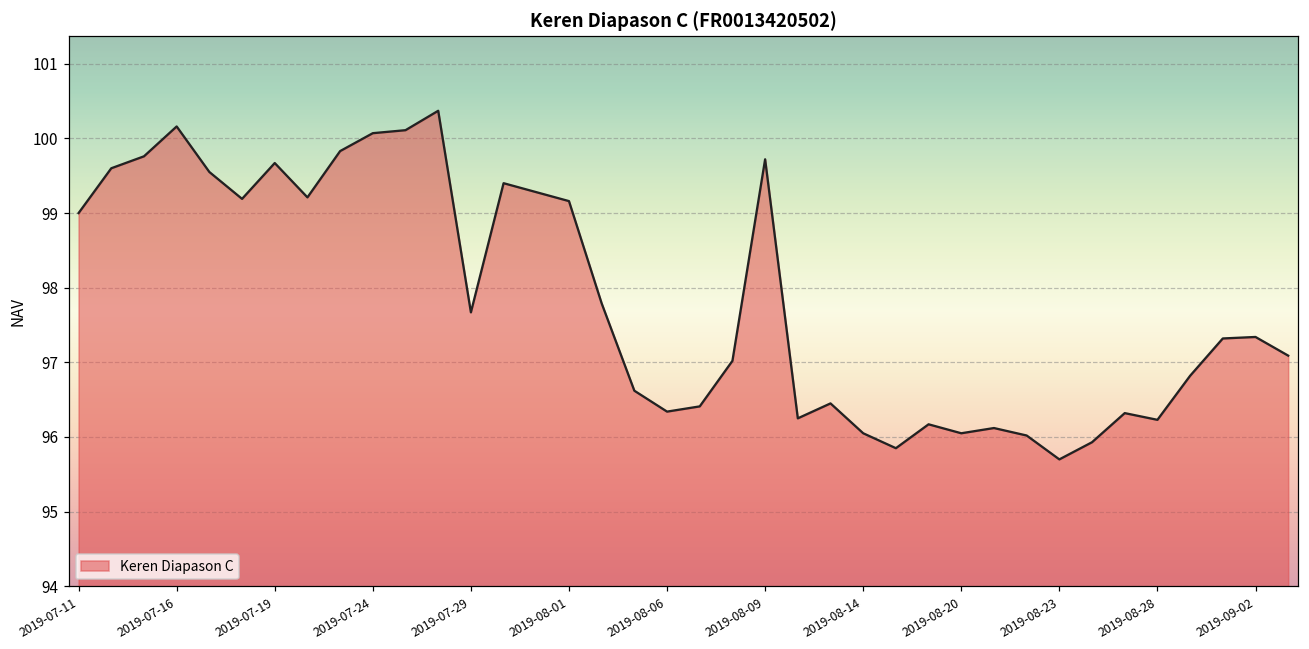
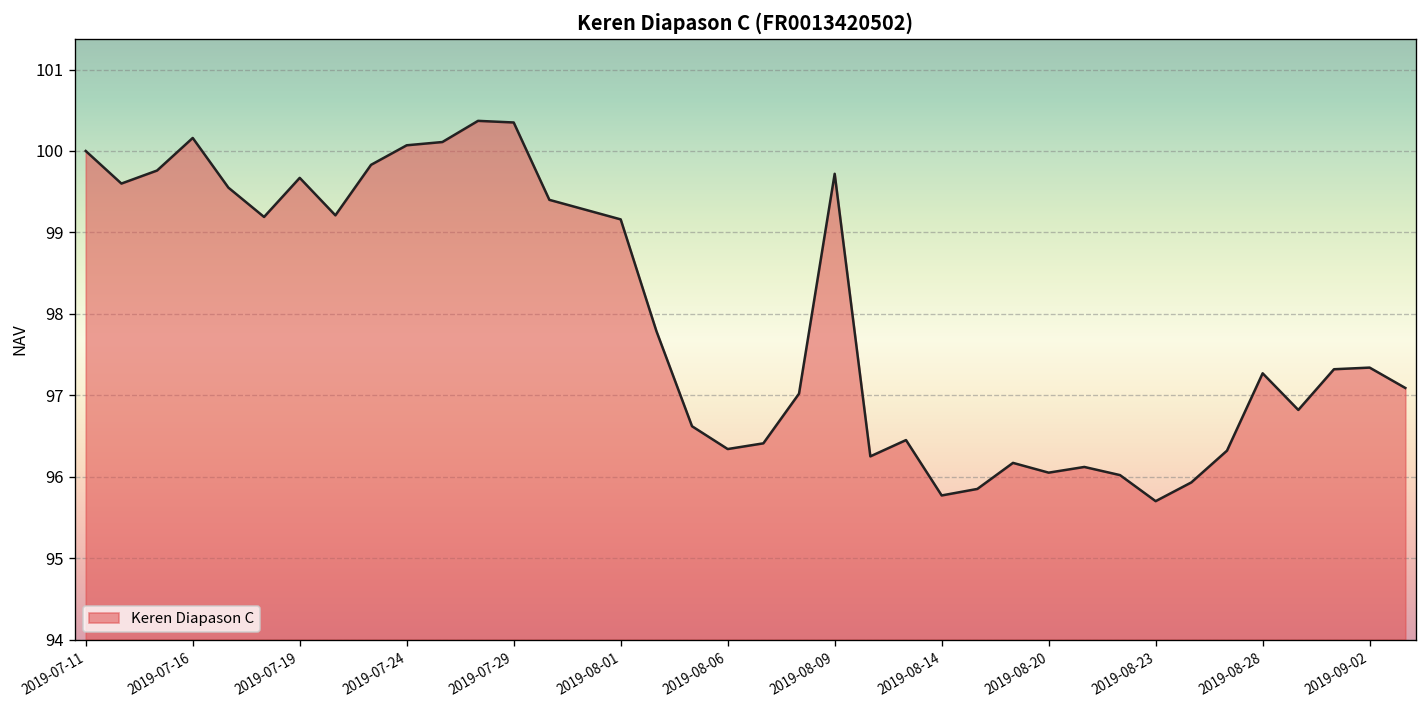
2019-07-11: 99 -> 100
2019-07-29: 97.7 -> 100.4
2019-08-14: 96.1 -> 95.8
2019-08-28: 96.2 -> 97.3
